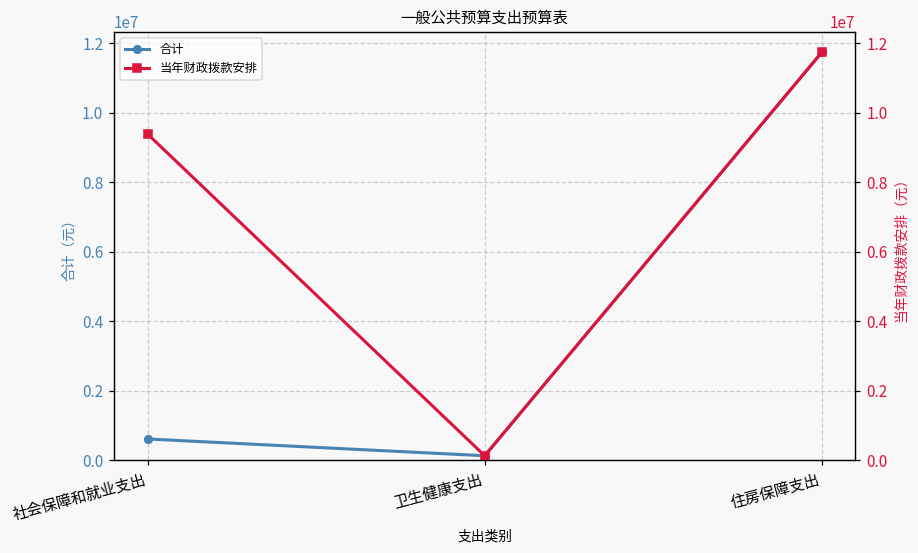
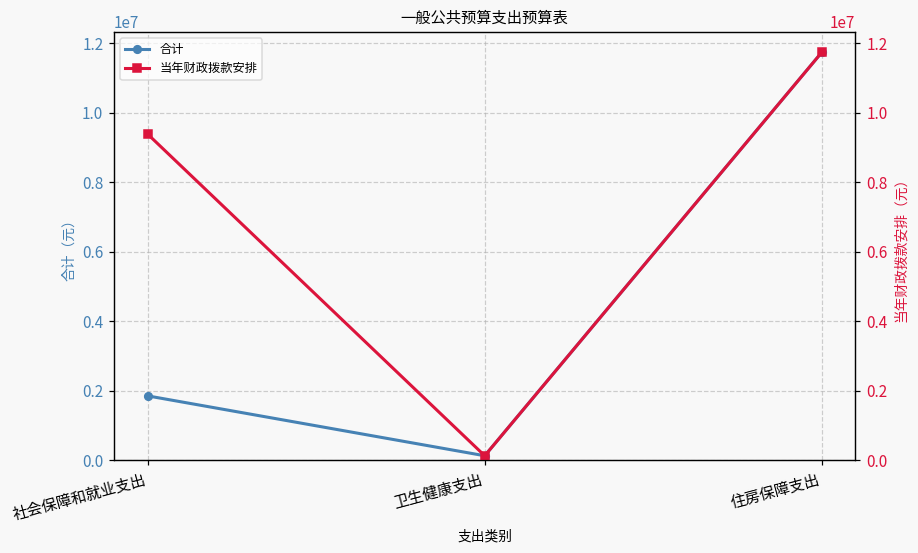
合计, 社会保障和就业支出: 600000 -> 1900000
